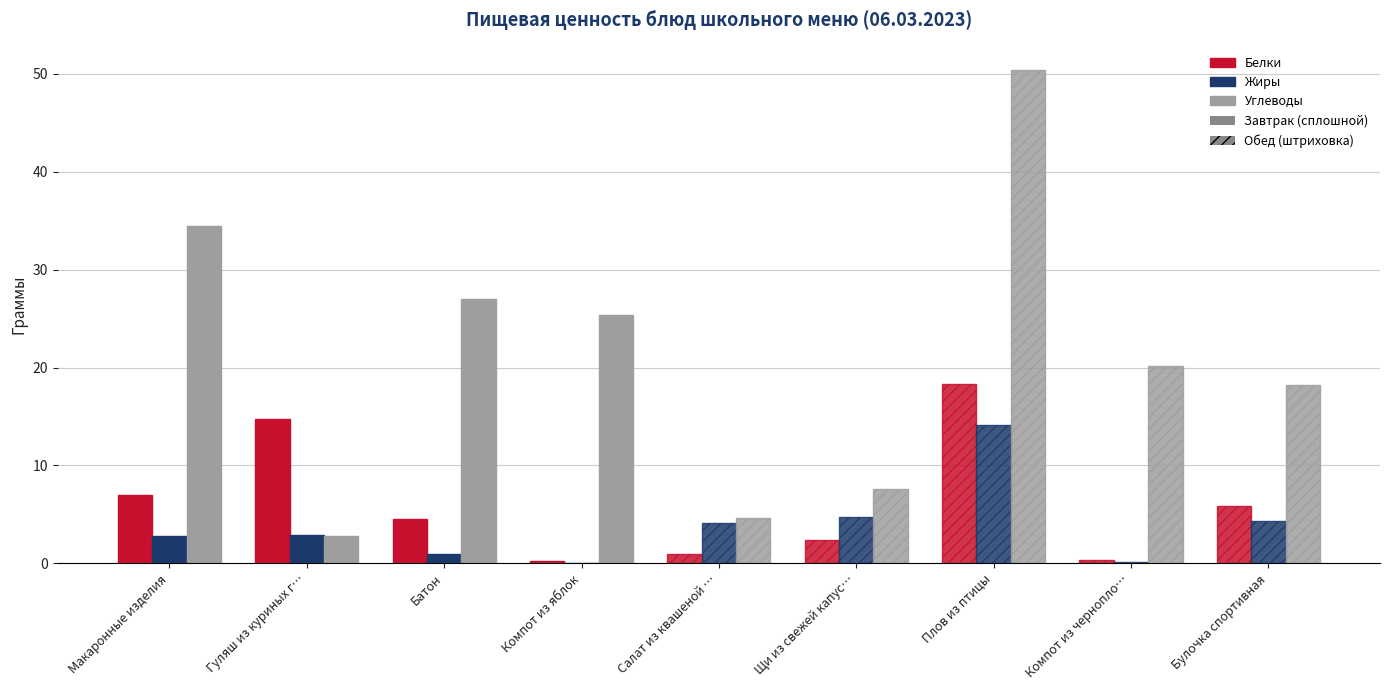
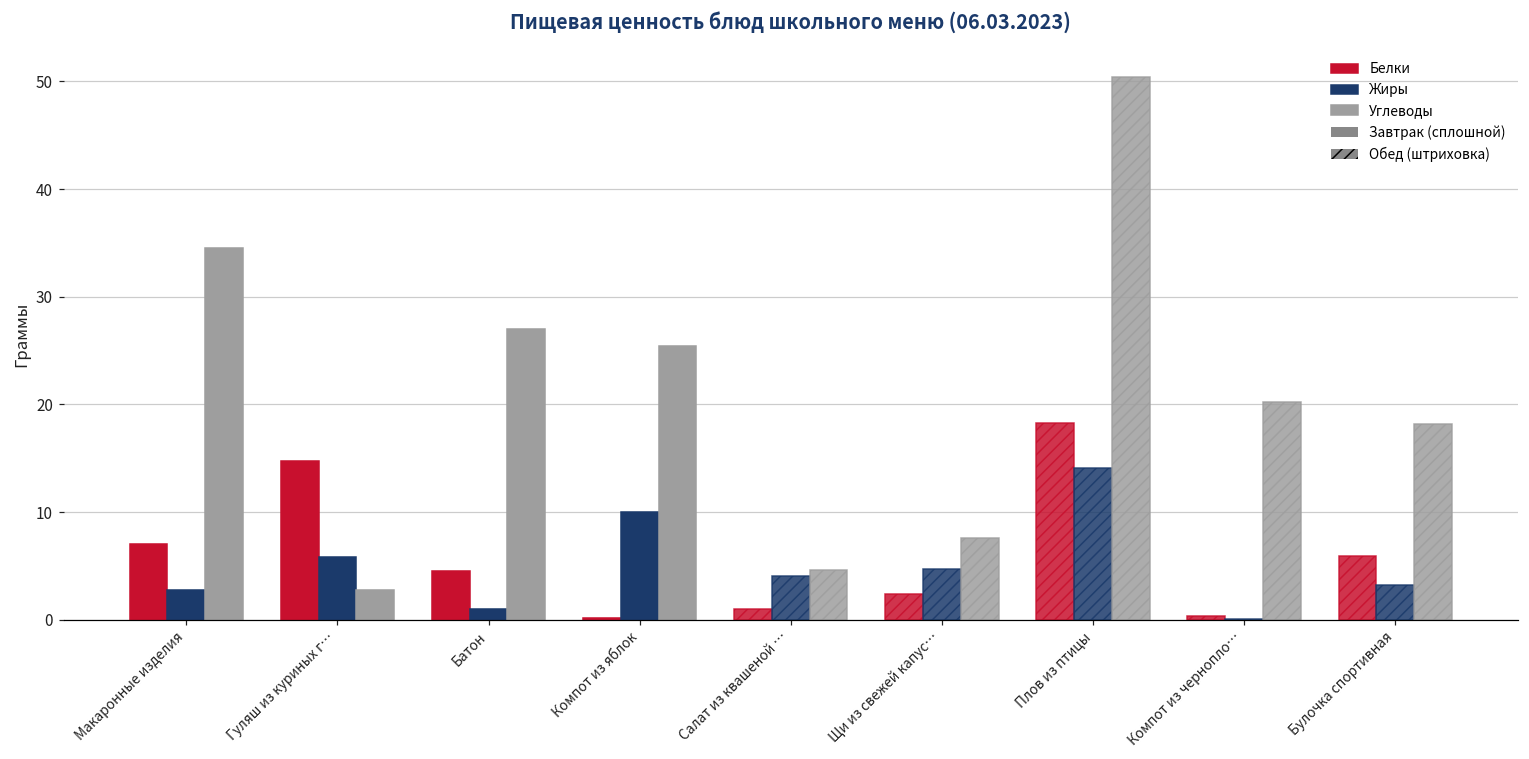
Гуляш из куриных г…: 3 -> 6
Компот из яблок: 0 -> 10
Булочка спортивная: 4 -> 3
